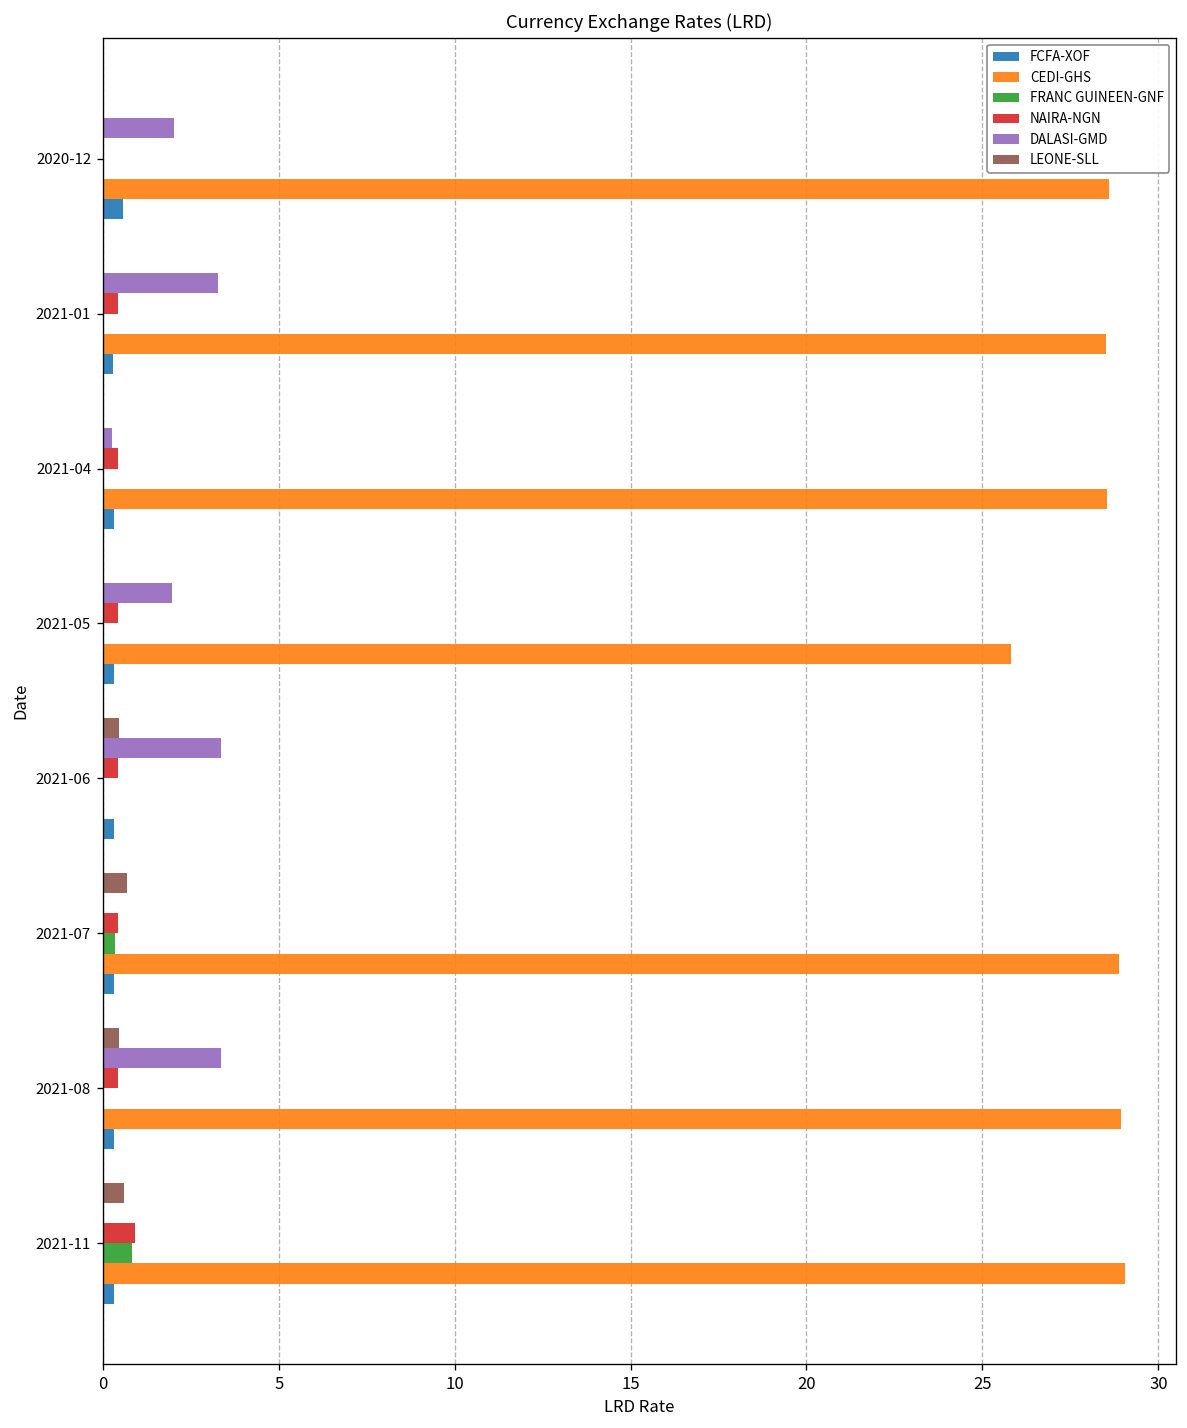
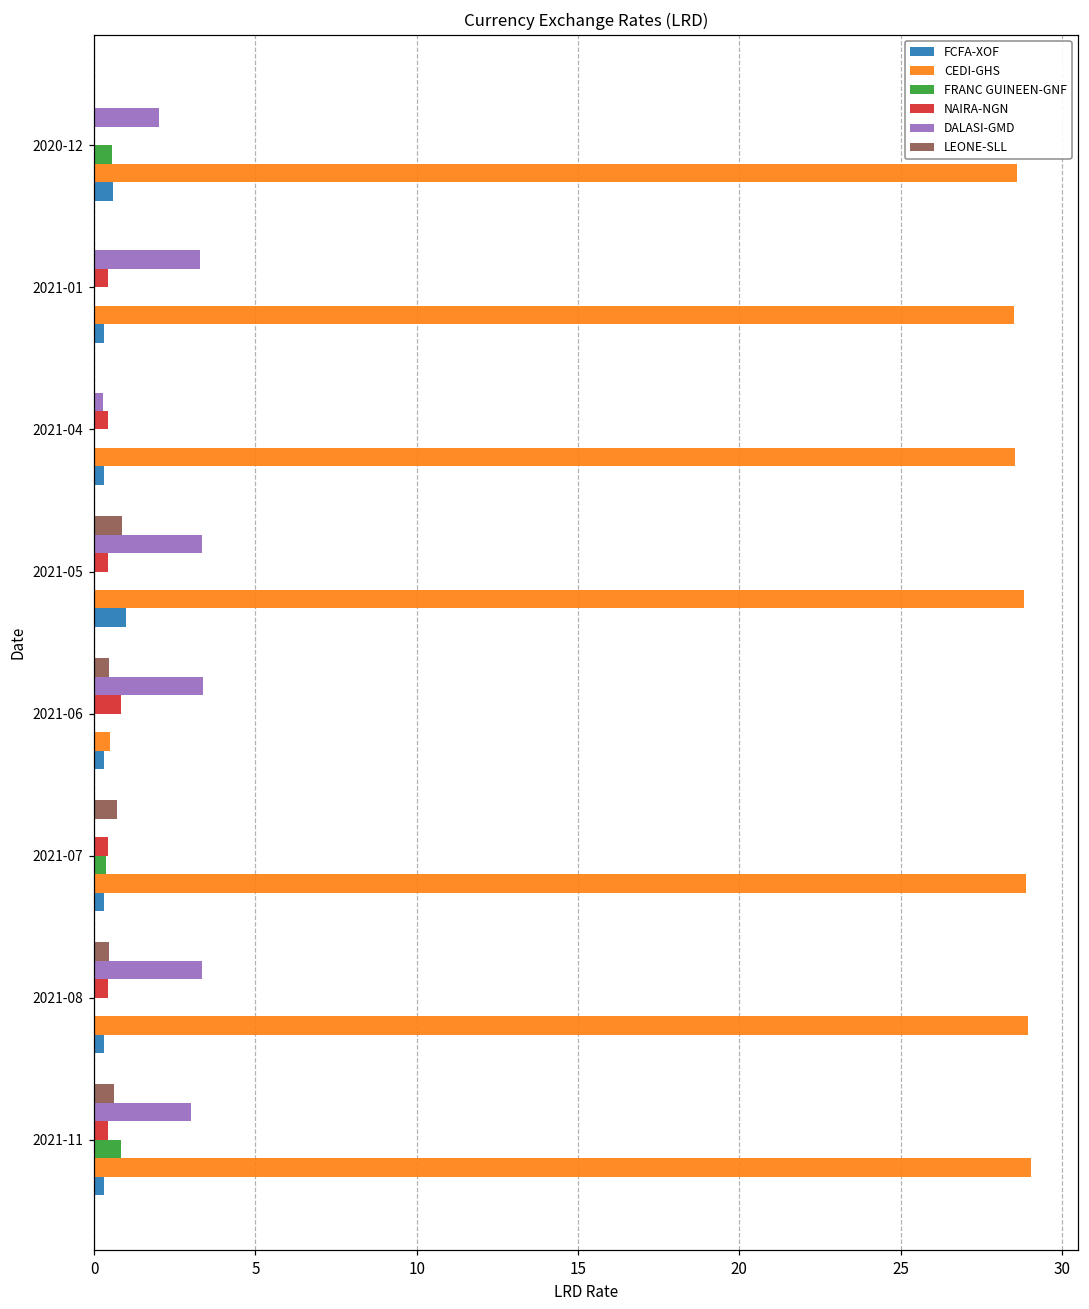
FRANC GUINEEN-GNF, 2020-12: 0.0 -> 0.5
LEONE-SLL, 2021-05: 0.0 -> 0.9
DALASI-GMD, 2021-05: 2.0 -> 3.3
CEDI-GHS, 2021-05: 25.8 -> 28.8
FCFA-XOF, 2021-05: 0.3 -> 1.0
NAIRA-NGN, 2021-06: 0.4 -> 0.8
CEDI-GHS, 2021-06: 0.0 -> 0.5
DALASI-GMD, 2021-11: 0 -> 3
NAIRA-NGN, 2021-11: 0.9 -> 0.4
